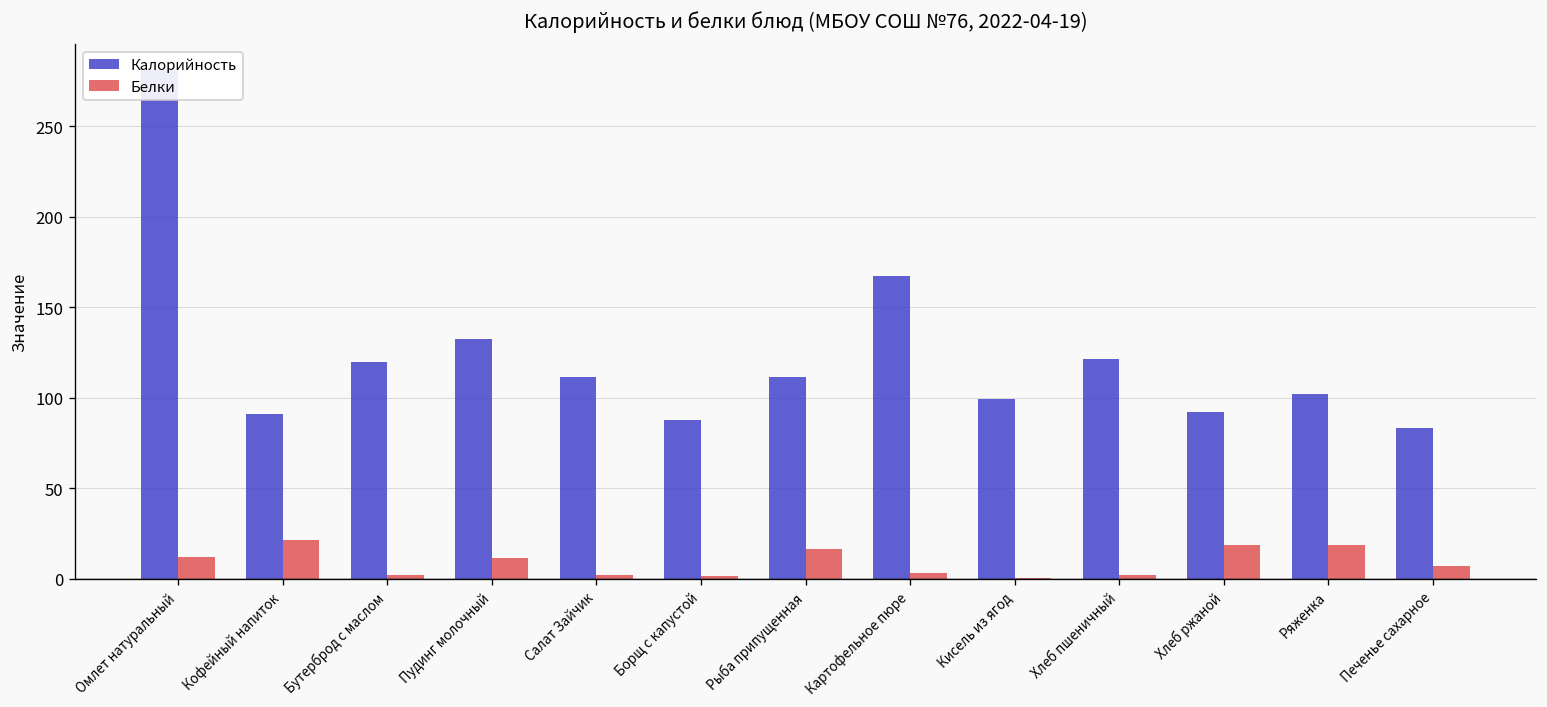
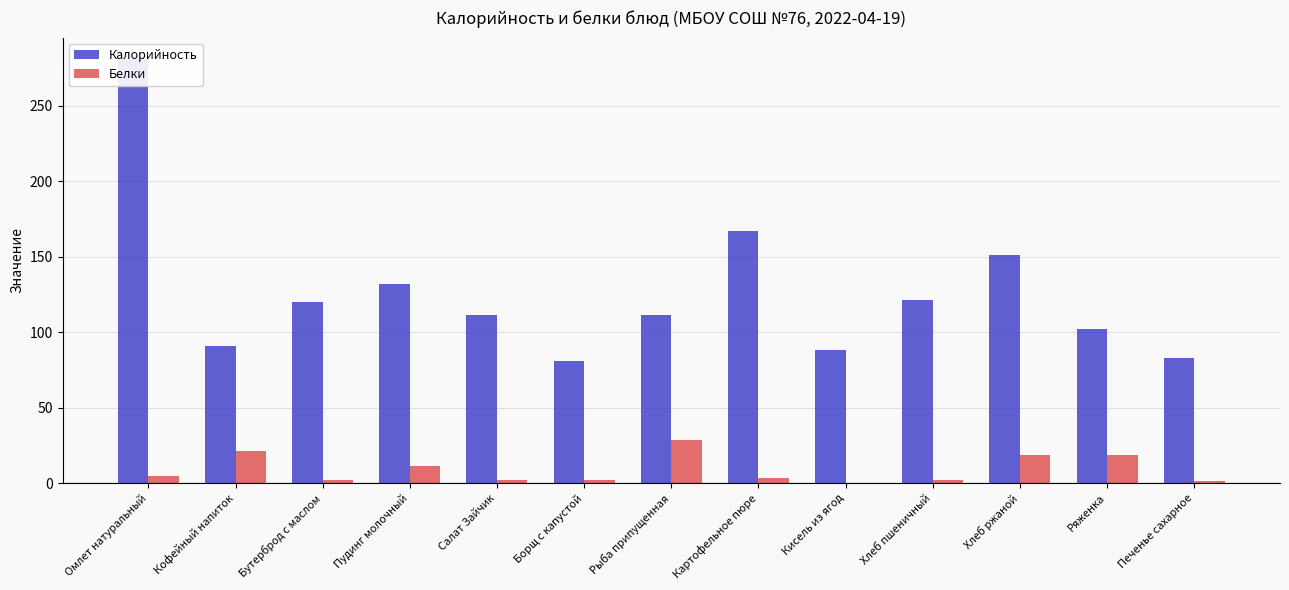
Белки, Омлет натуральный: 12 -> 5
Калорийность, Борщ с капустой: 88 -> 81
Белки, Рыба припущенная: 16 -> 29
Калорийность, Кисель из ягод: 99 -> 88
Калорийность, Хлеб ржаной: 92 -> 151
Белки, Печенье сахарное: 7 -> 2
